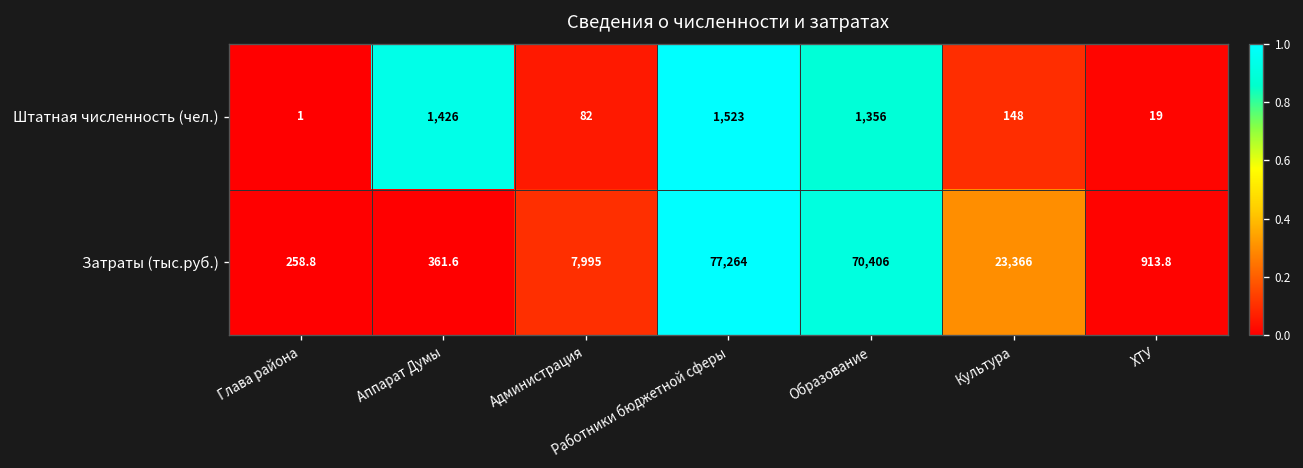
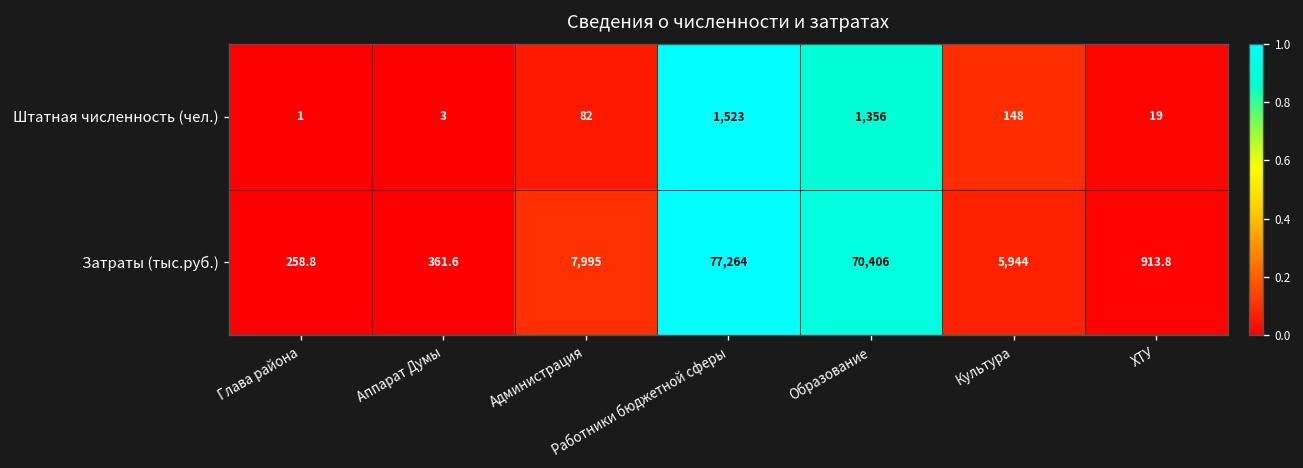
Штатная численность (чел.), Аппарат Думы: 1,426 -> 3
Затраты (тыс.руб.), Культура: 23,366 -> 5,944
